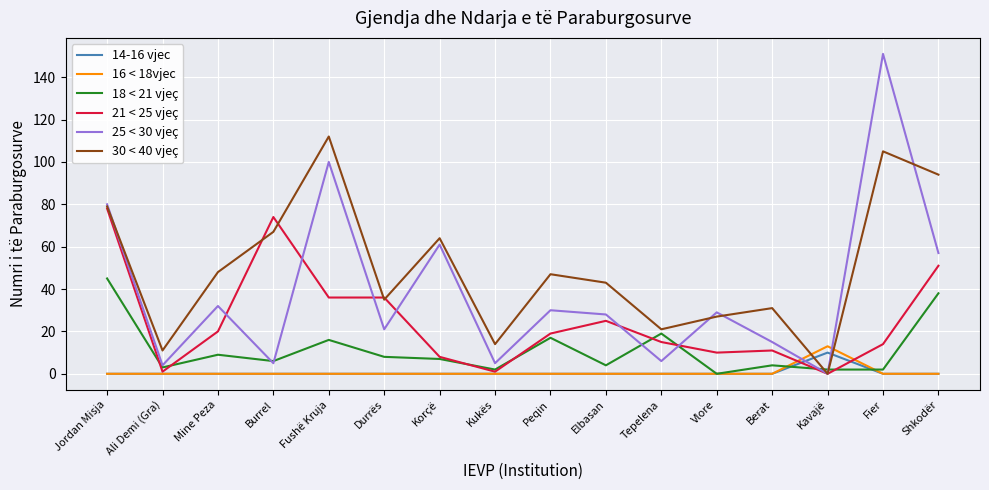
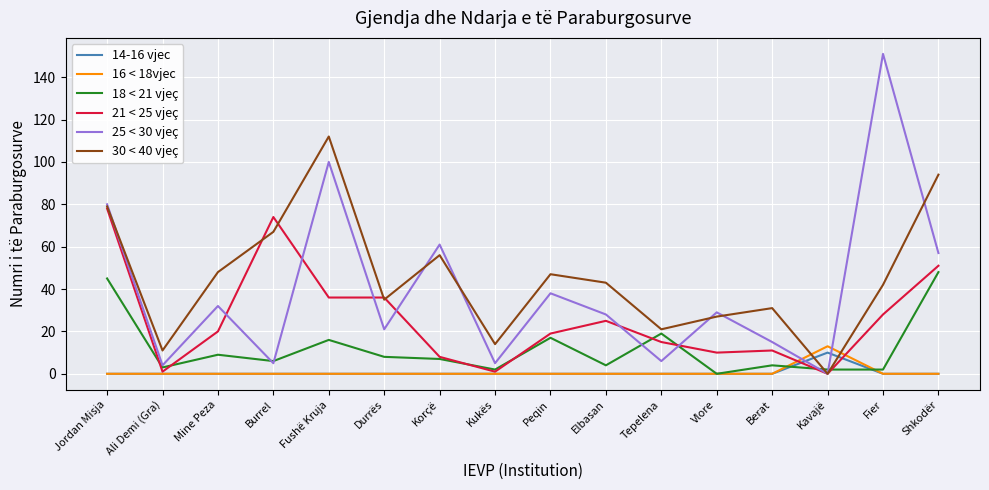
30 < 40 vjeç, Korçë: 64 -> 56
25 < 30 vjeç, Peqin: 30 -> 38
21 < 25 vjeç, Fier: 14 -> 28
30 < 40 vjeç, Fier: 105 -> 42
18 < 21 vjeç, Shkodër: 38 -> 48
